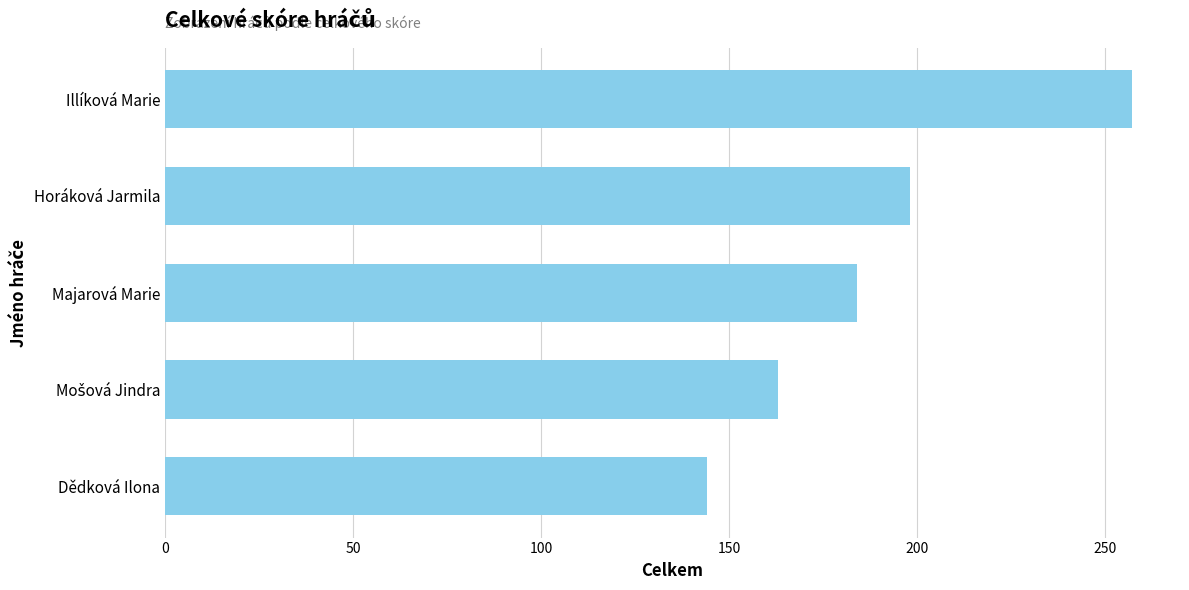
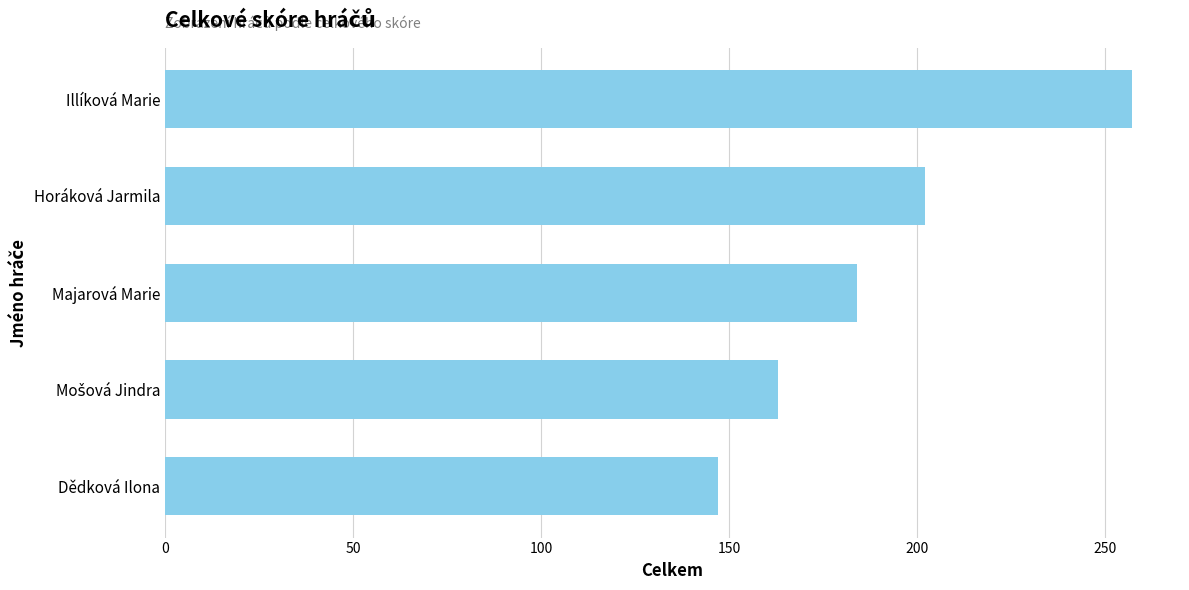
Horáková Jarmila: 198 -> 202
Dědková Ilona: 144 -> 147
